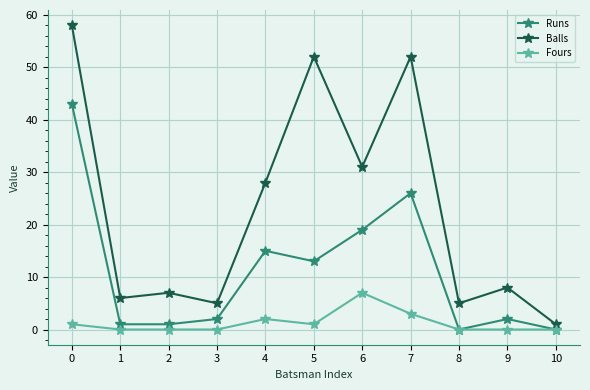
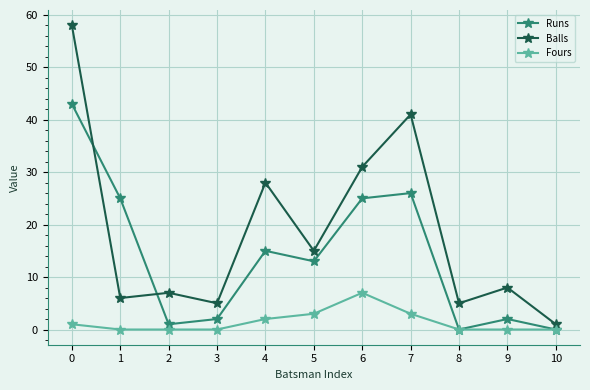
Runs, 1: 1 -> 25
Balls, 5: 52 -> 15
Fours, 5: 1 -> 3
Runs, 6: 19 -> 25
Balls, 7: 52 -> 41
